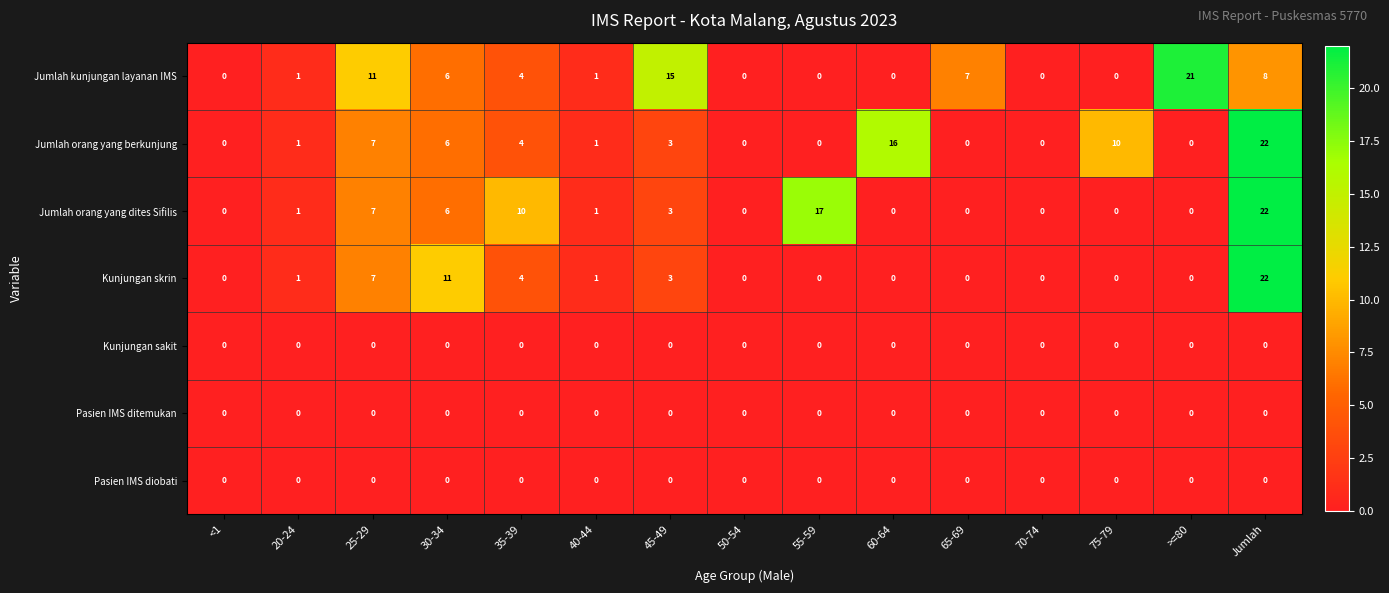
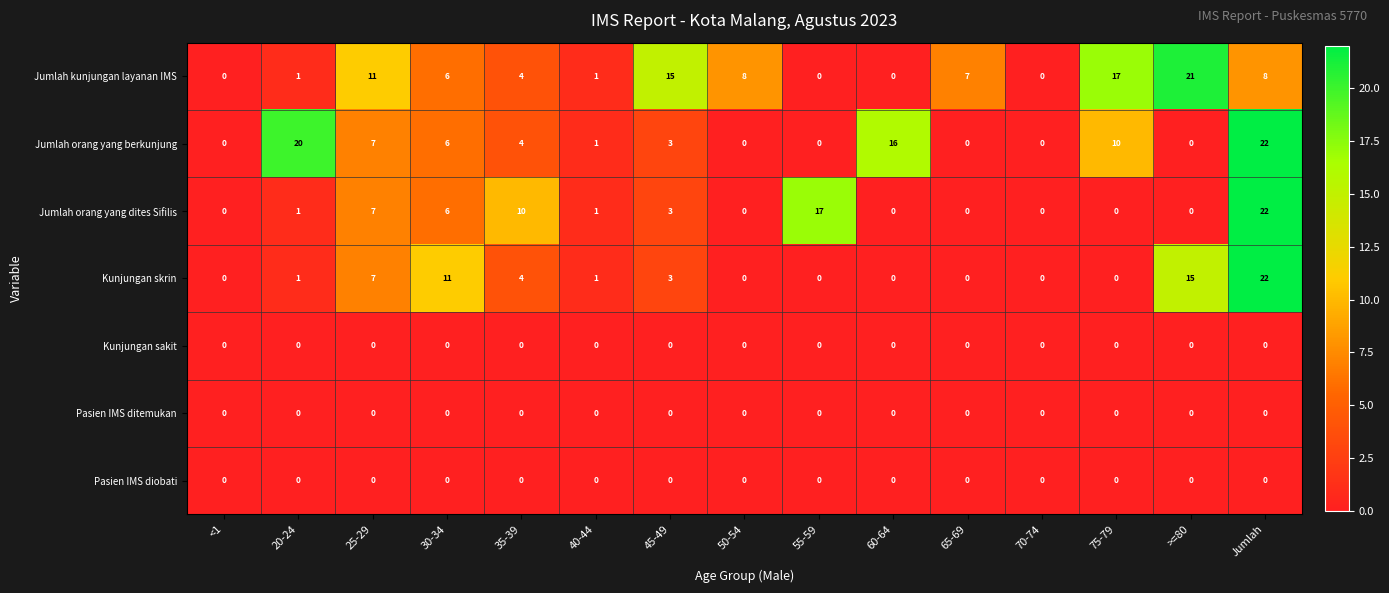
Jumlah kunjungan layanan IMS, 50-54: 0 -> 8
Jumlah kunjungan layanan IMS, 75-79: 0 -> 17
Jumlah orang yang berkunjung, 20-24: 1 -> 20
Kunjungan skrin, >=80: 0 -> 15
